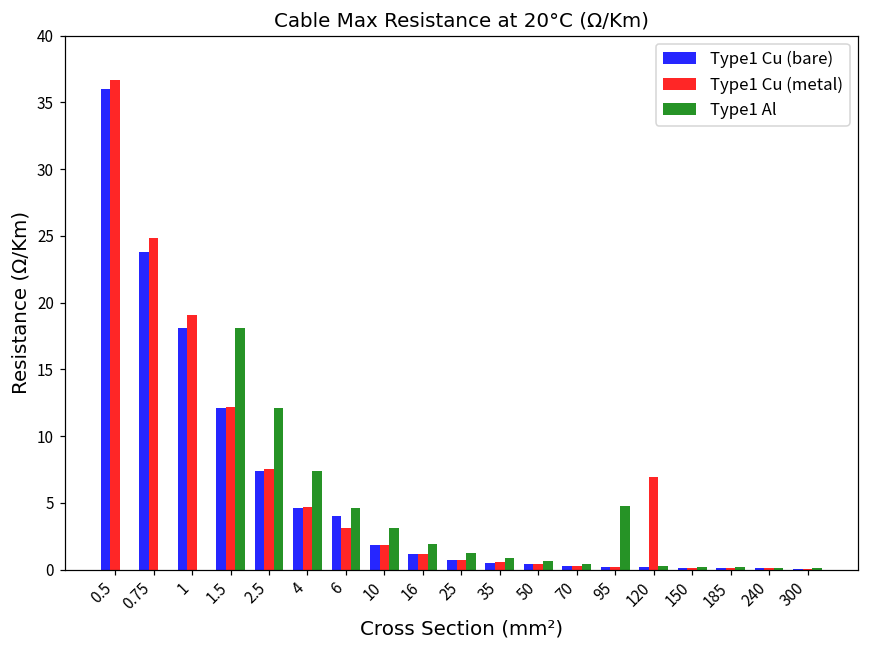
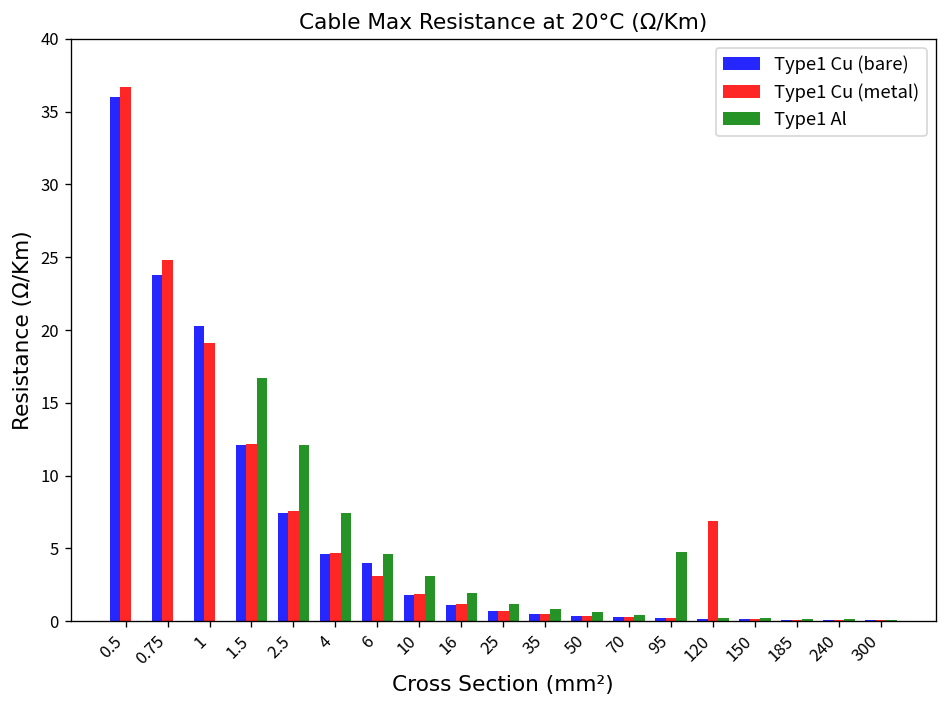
Type1 Cu (bare), 1: 18.1 -> 20.3
Type1 Al, 1.5: 18.1 -> 16.7
